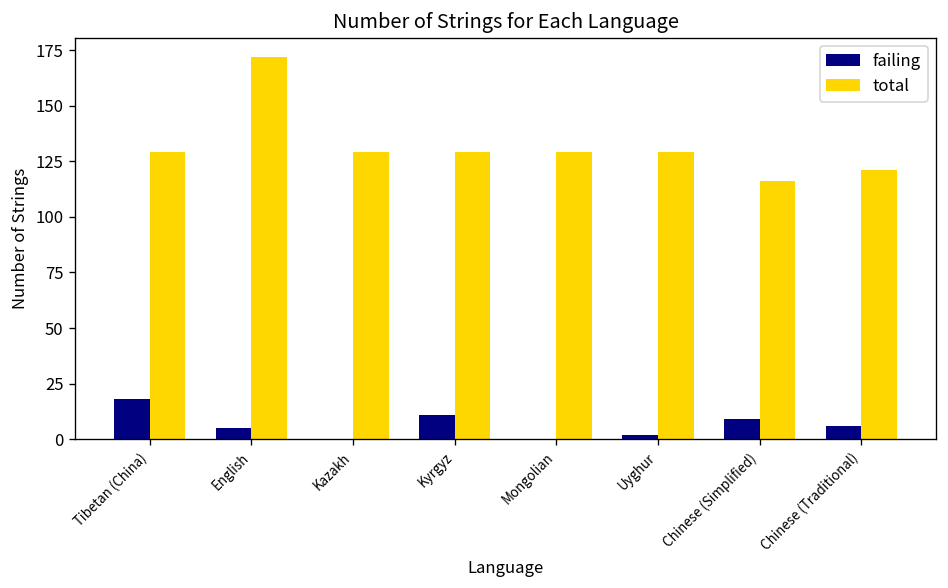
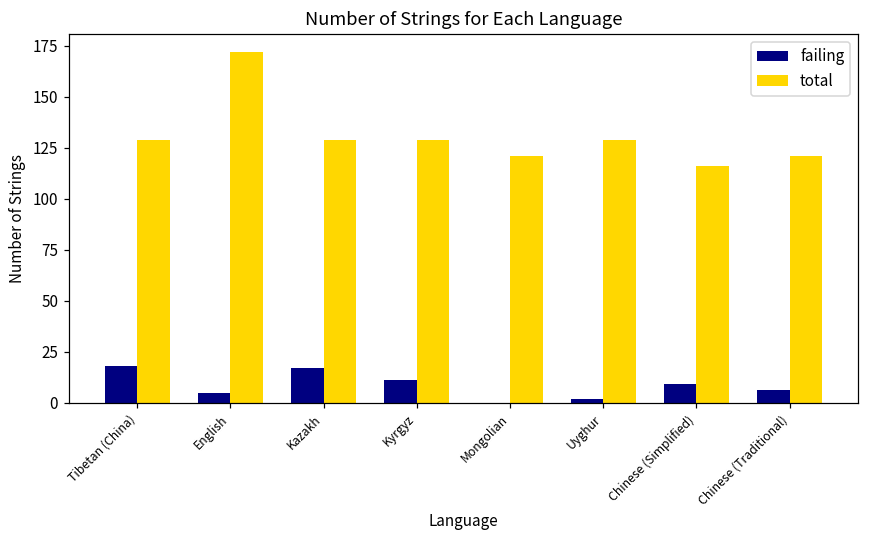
failing, Kazakh: 0 -> 17
total, Mongolian: 129 -> 121
